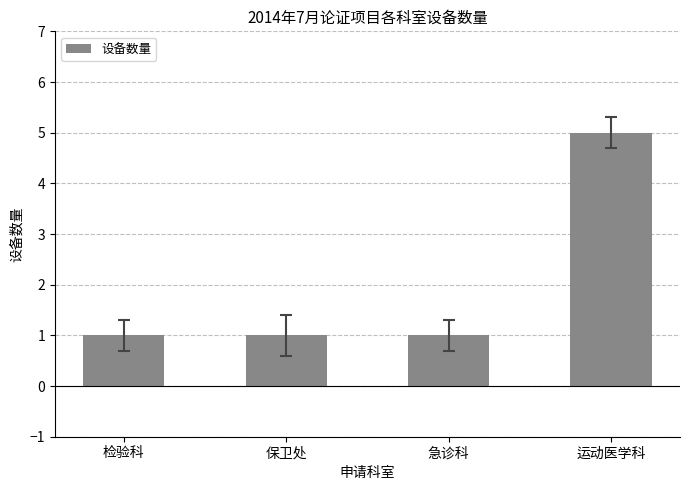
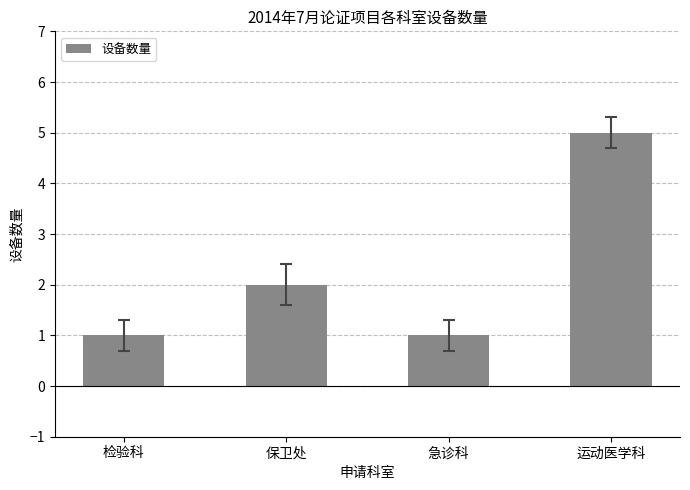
设备数量, 保卫处: 1 -> 2
